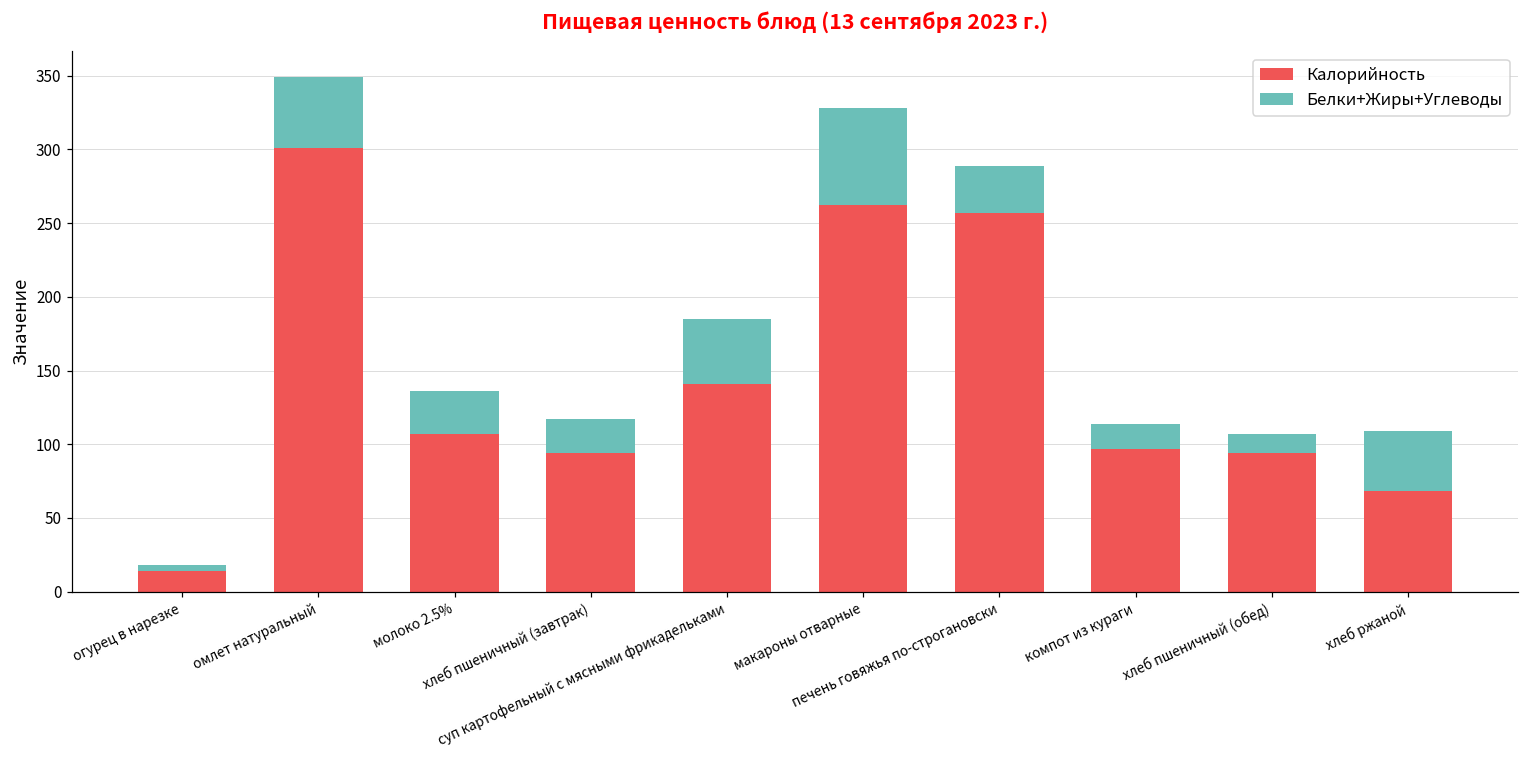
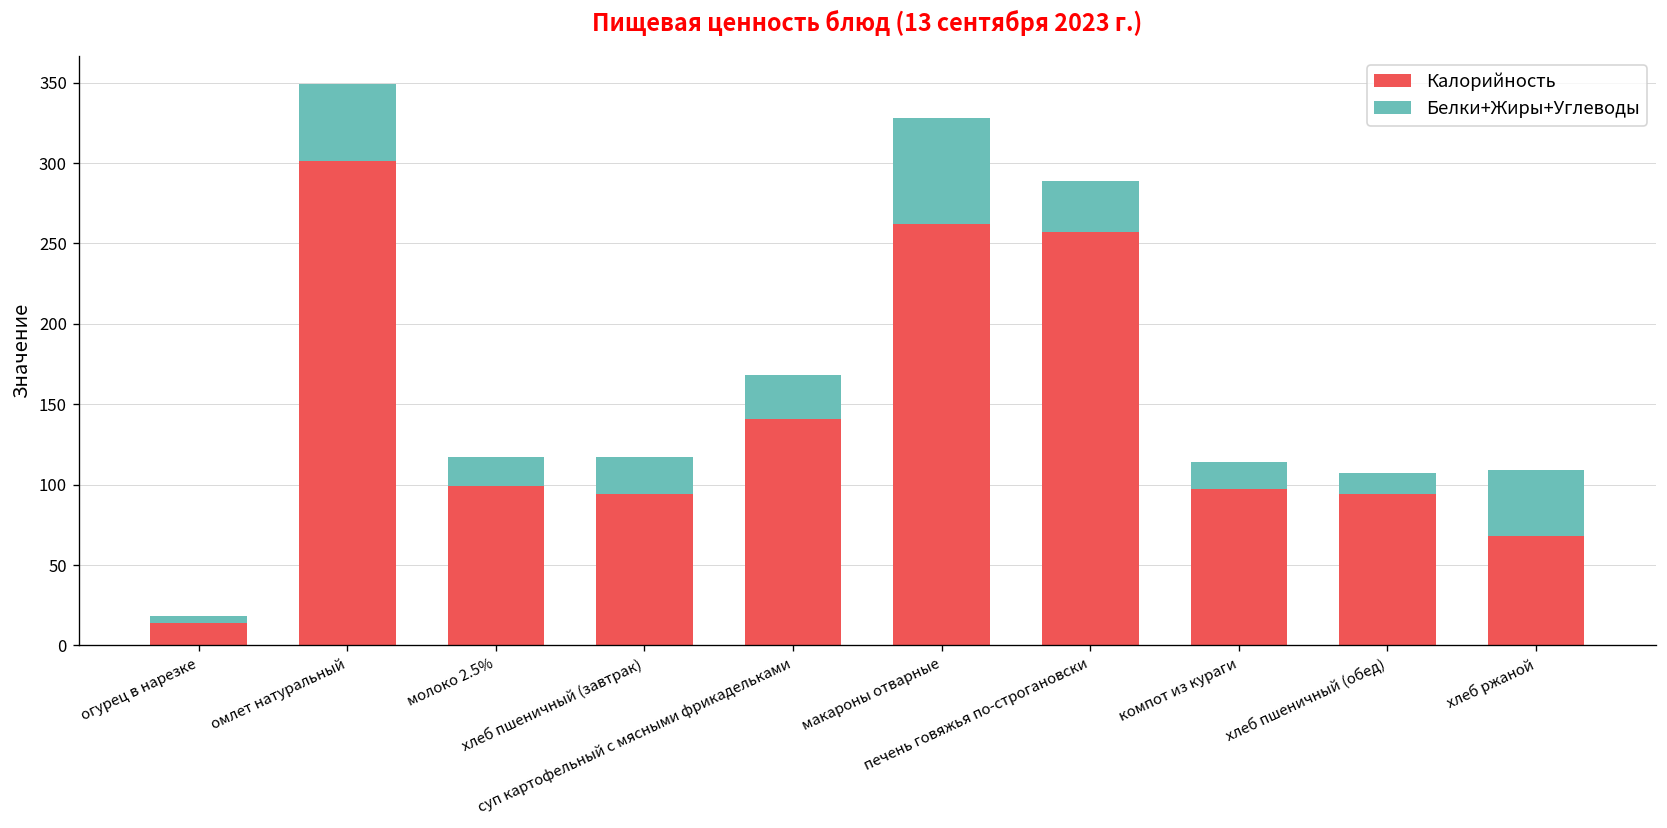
Калорийность, молоко 2.5%: 107 -> 99
Белки+Жиры+Углеводы, молоко 2.5%: 29 -> 18
Белки+Жиры+Углеводы, суп картофельный с мясными фрикадельками: 44 -> 27
